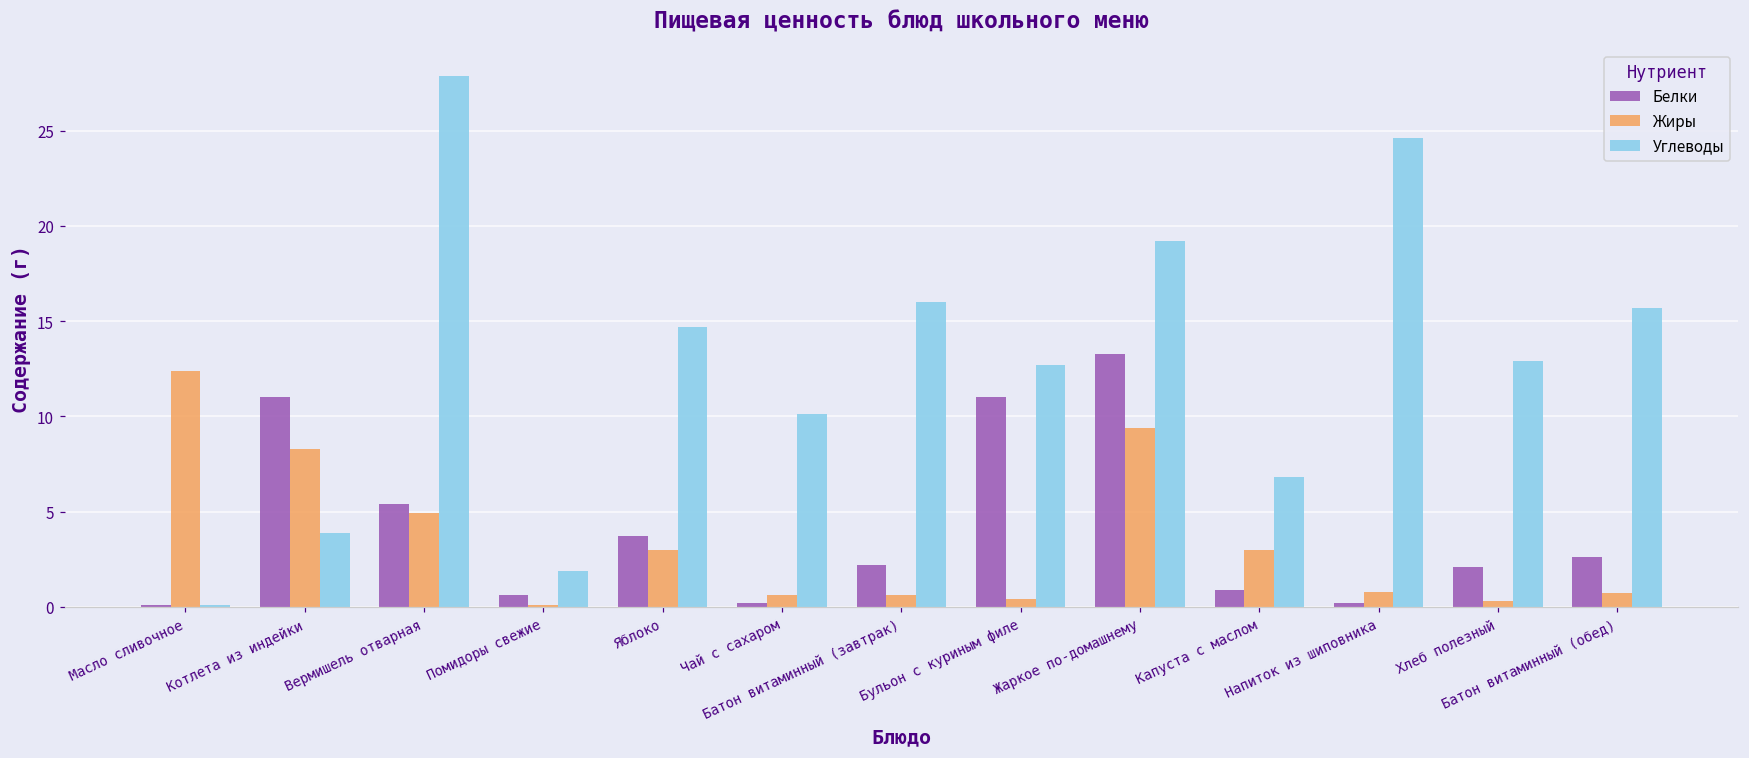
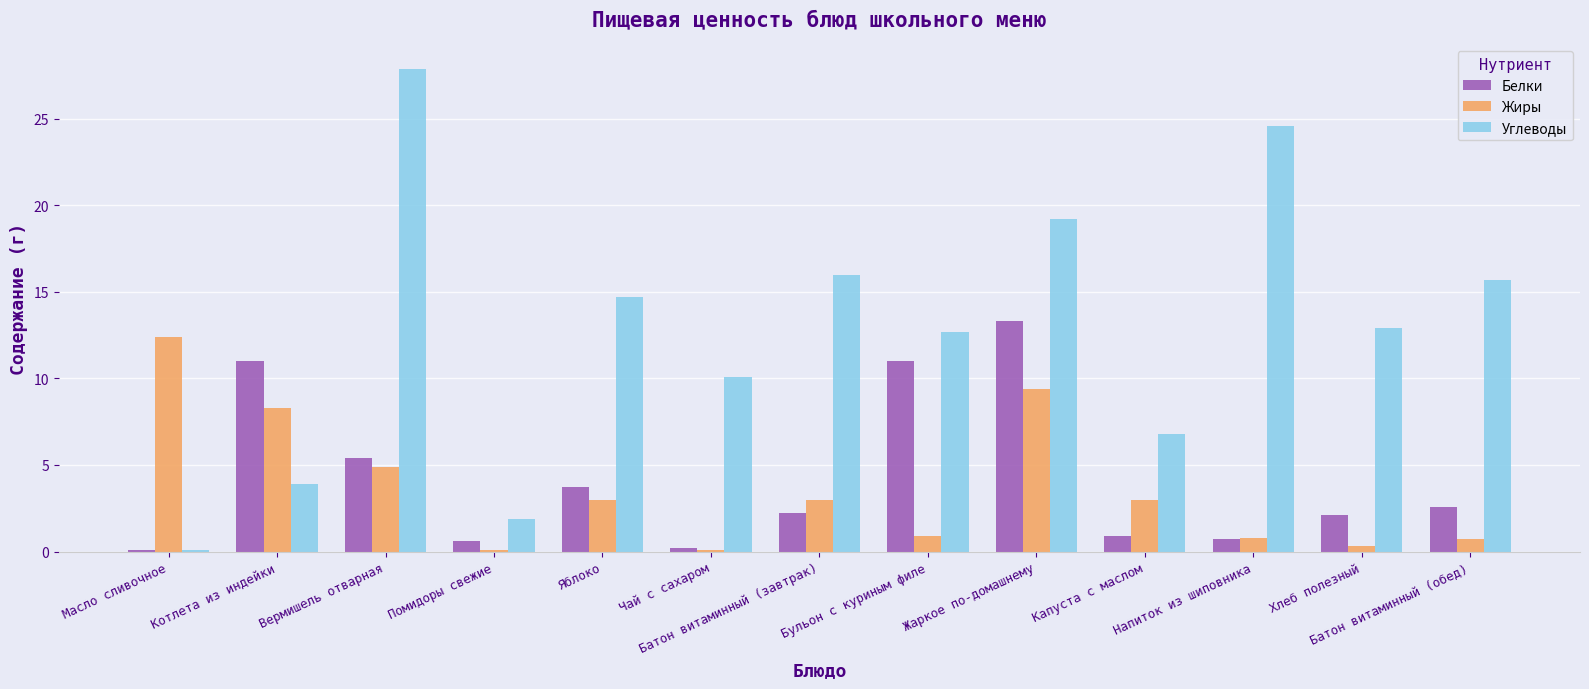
Жиры, Чай с сахаром: 0.6 -> 0.1
Жиры, Батон витаминный (завтрак): 0.6 -> 3.0
Жиры, Бульон с куриным филе: 0.4 -> 0.9
Белки, Напиток из шиповника: 0.2 -> 0.7
